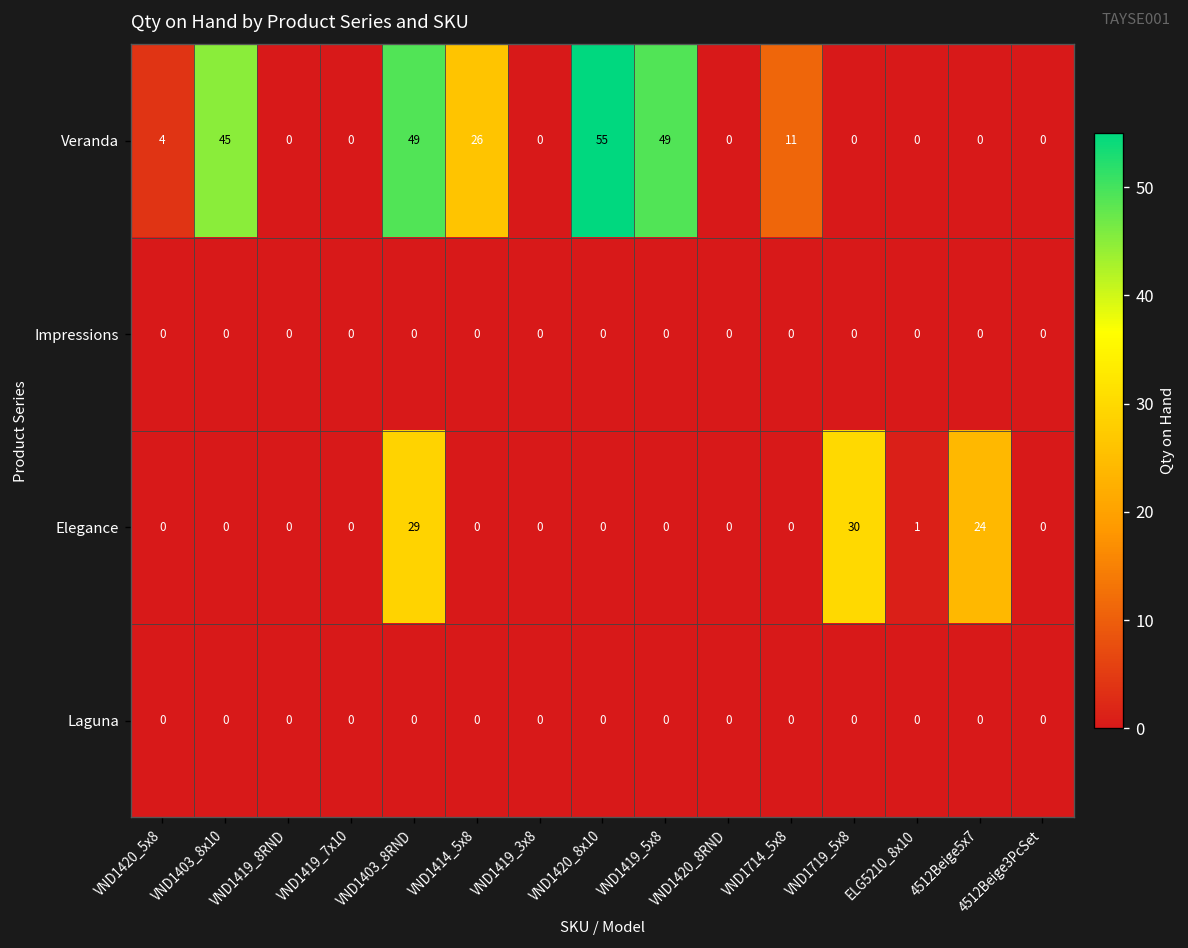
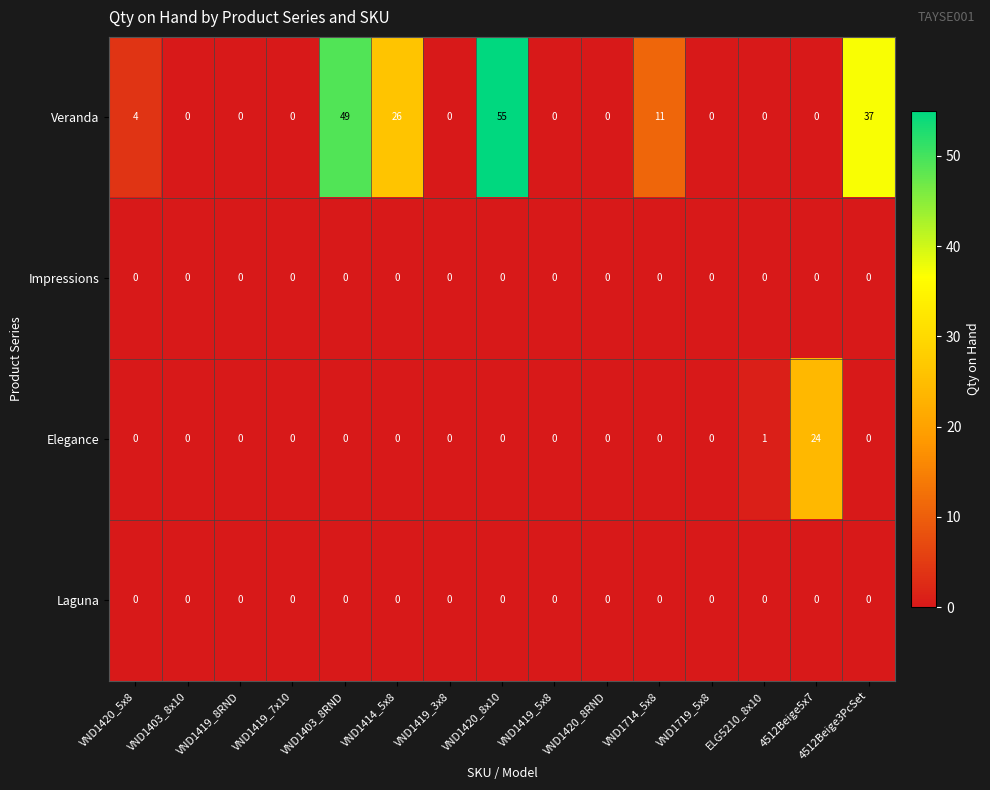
Veranda, VND1403_8x10: 45 -> 0
Veranda, VND1419_5x8: 49 -> 0
Veranda, 4512Beige3PcSet: 0 -> 37
Elegance, VND1403_8RND: 29 -> 0
Elegance, VND1719_5x8: 30 -> 0
